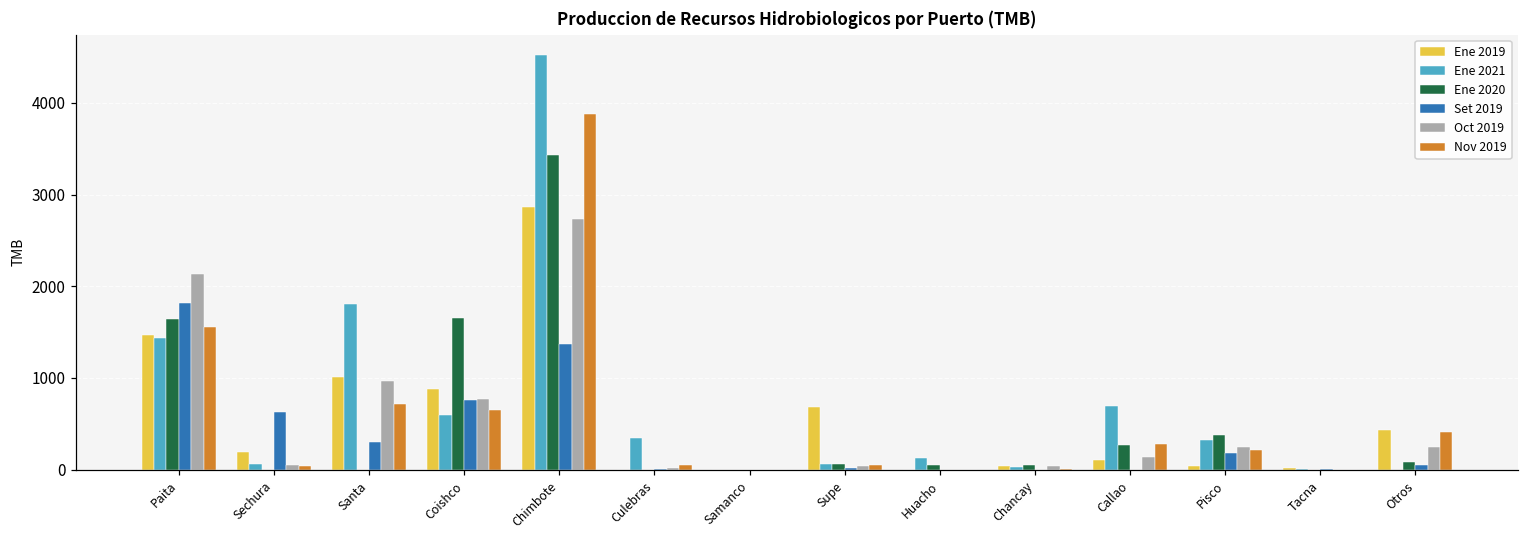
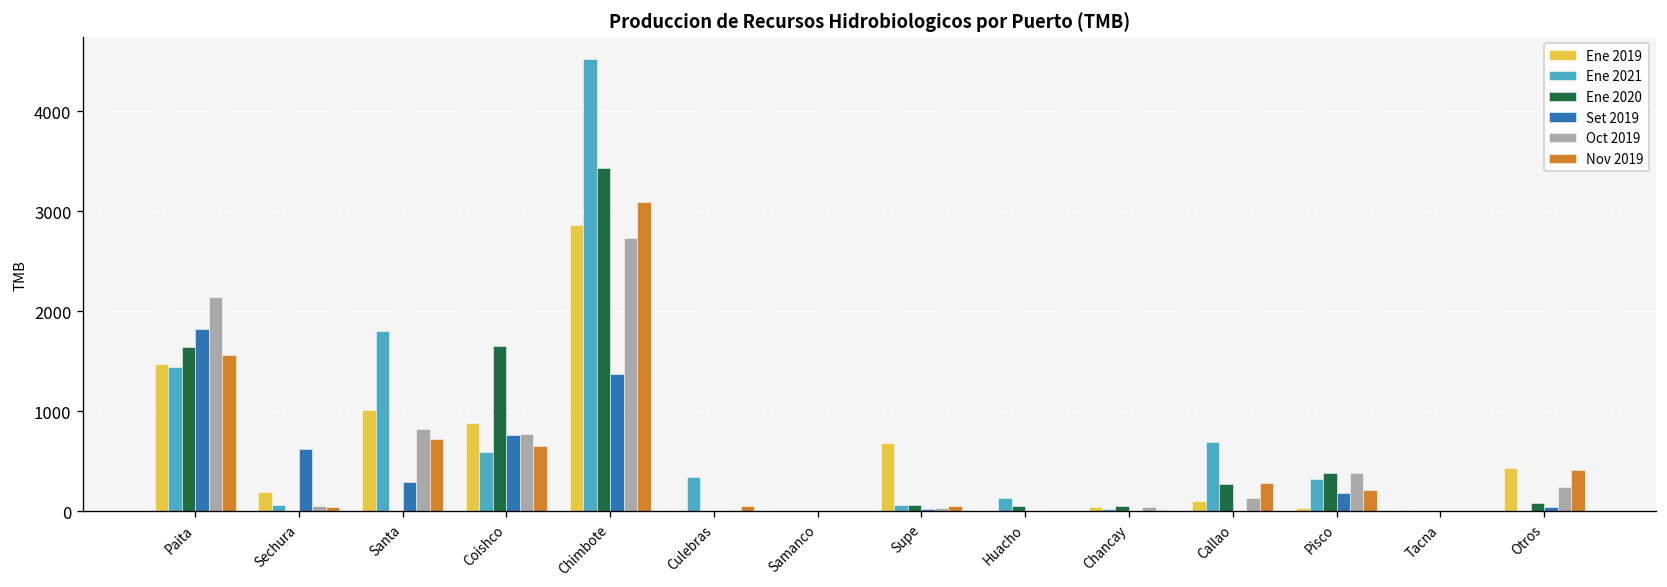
Oct 2019, Santa: 1000 -> 800
Nov 2019, Chimbote: 3900 -> 3100
Oct 2019, Pisco: 200 -> 400
